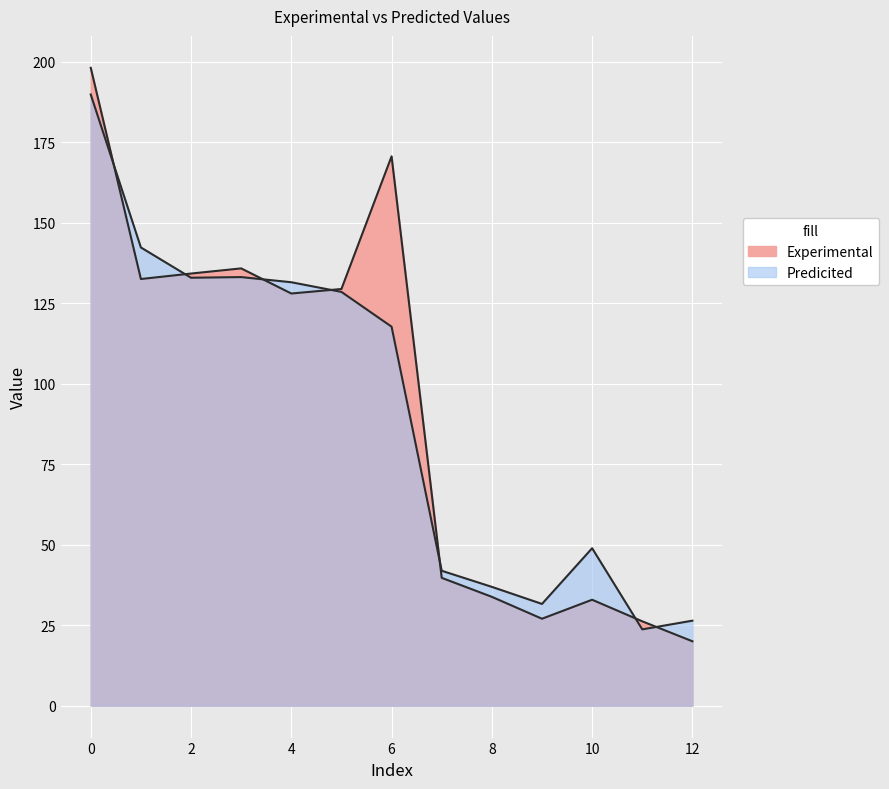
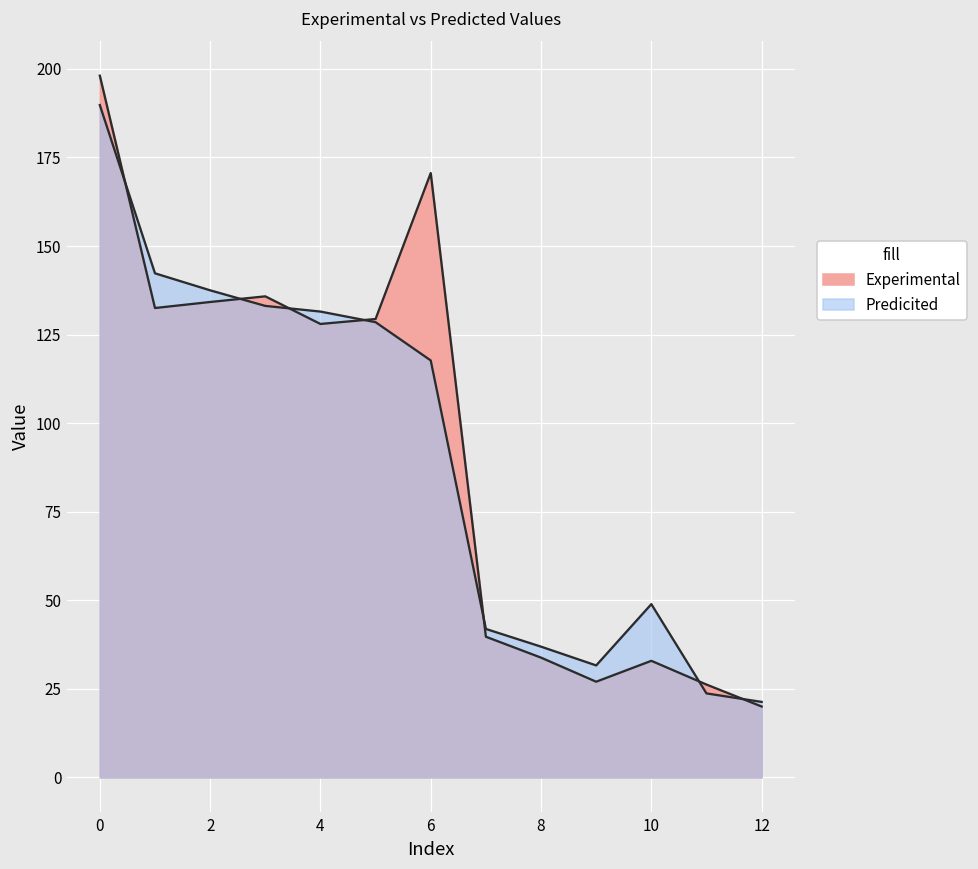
Predicited, 2: 133 -> 138
Predicited, 12: 26 -> 21
